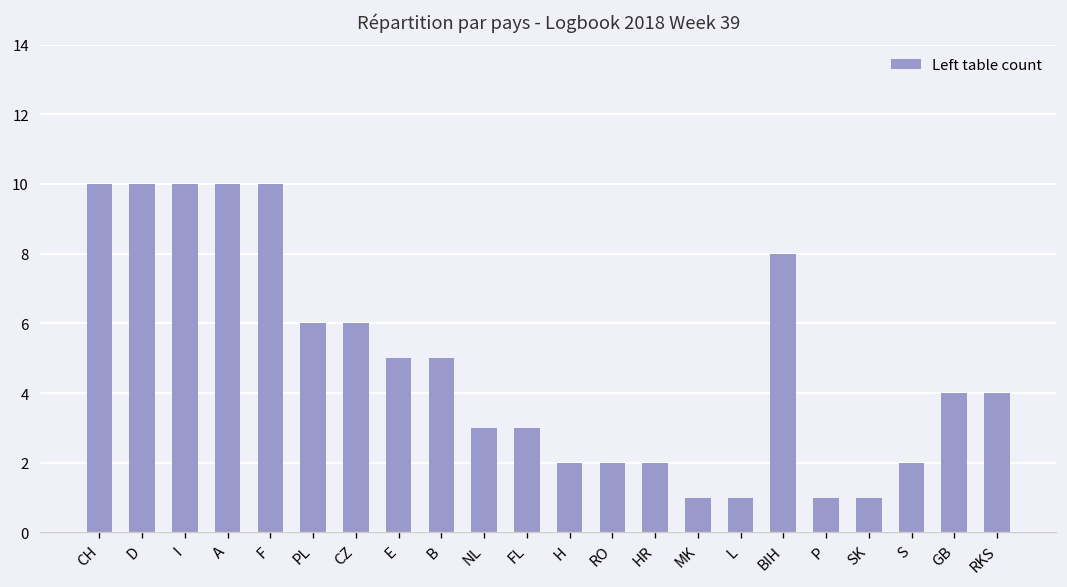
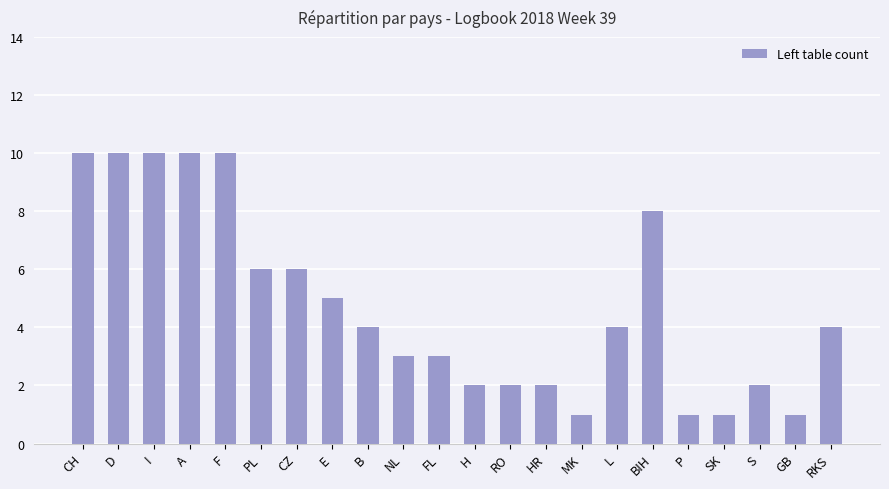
B: 5 -> 4
L: 1 -> 4
GB: 4 -> 1
